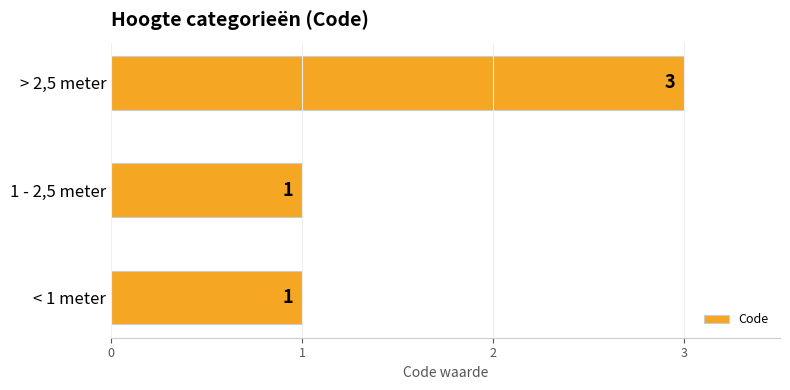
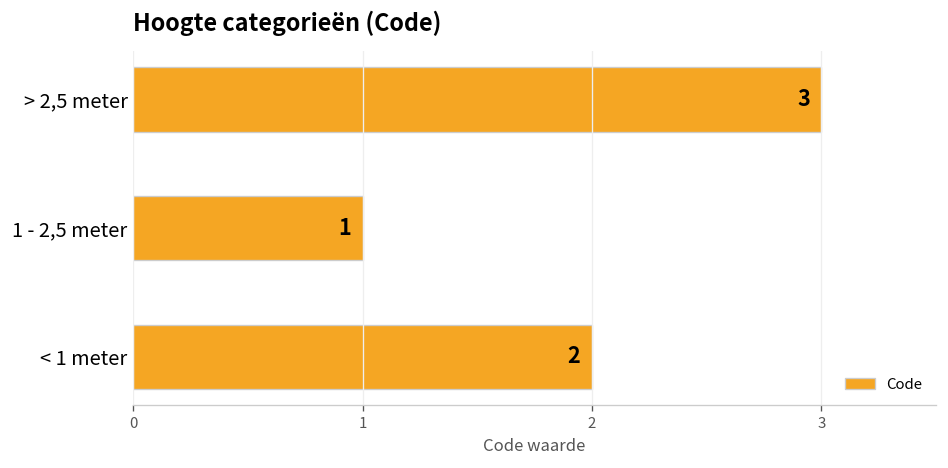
< 1 meter: 1 -> 2
